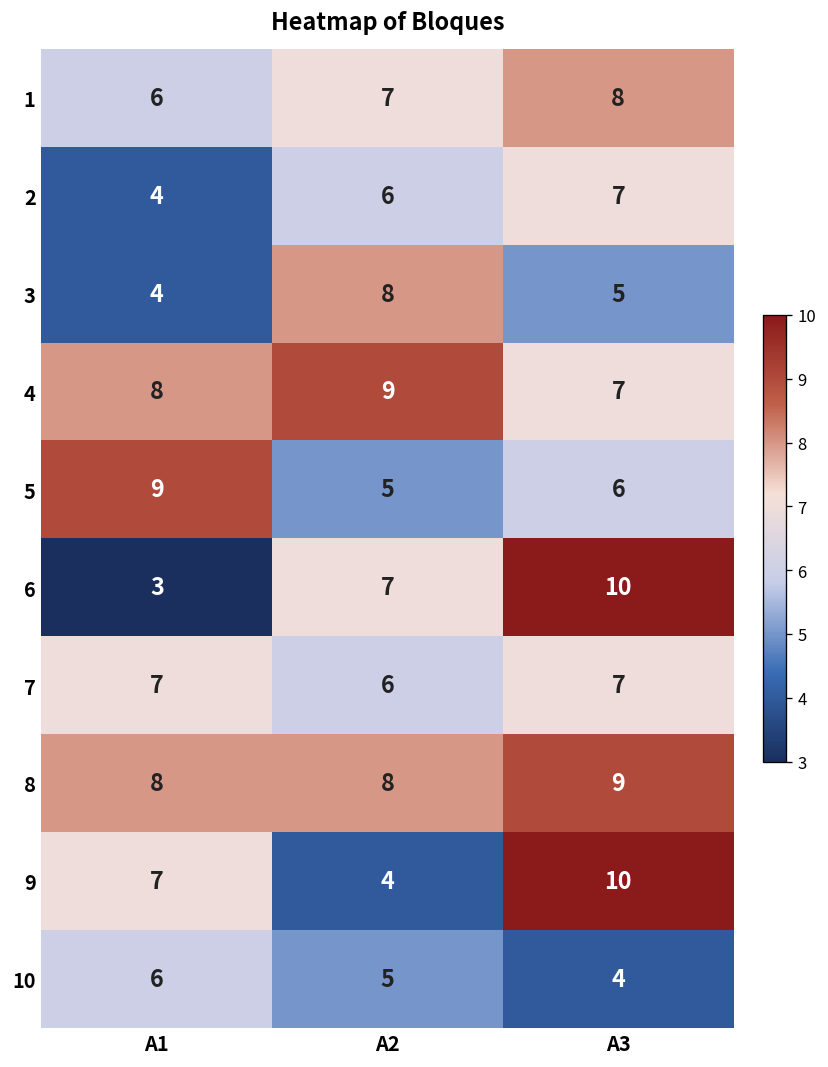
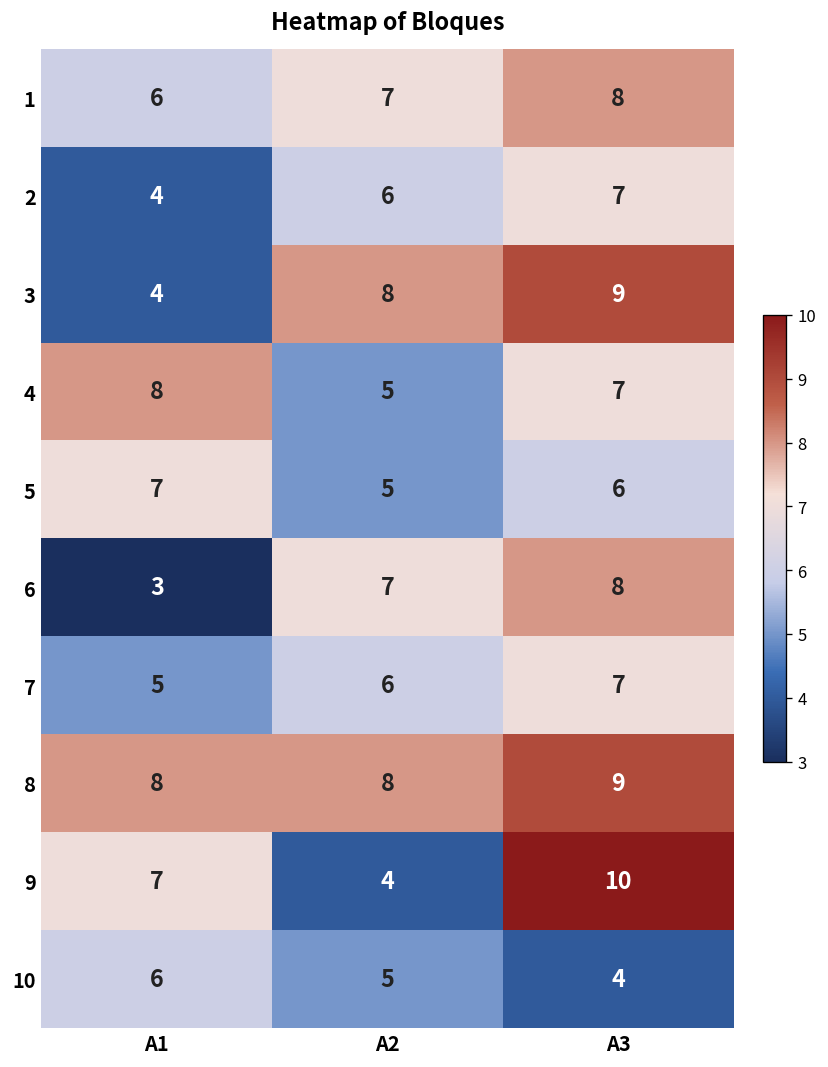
3, A3: 5 -> 9
4, A2: 9 -> 5
5, A1: 9 -> 7
6, A3: 10 -> 8
7, A1: 7 -> 5
